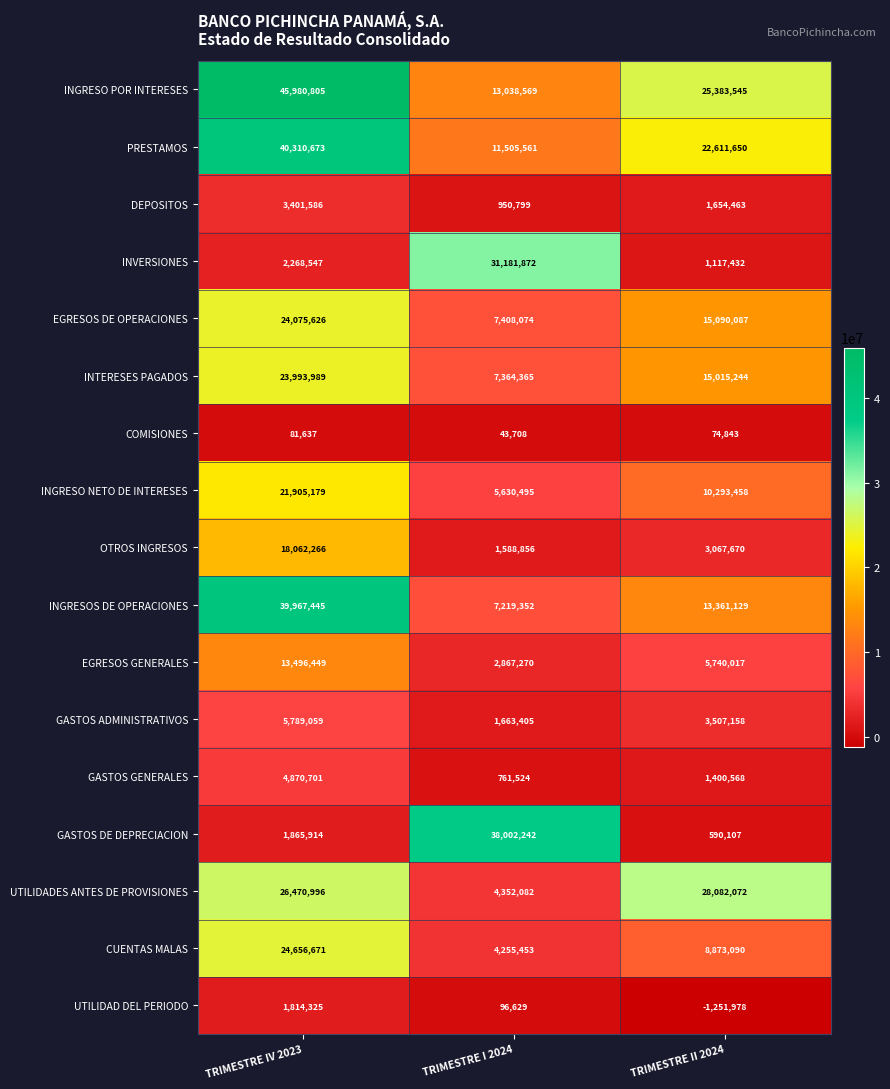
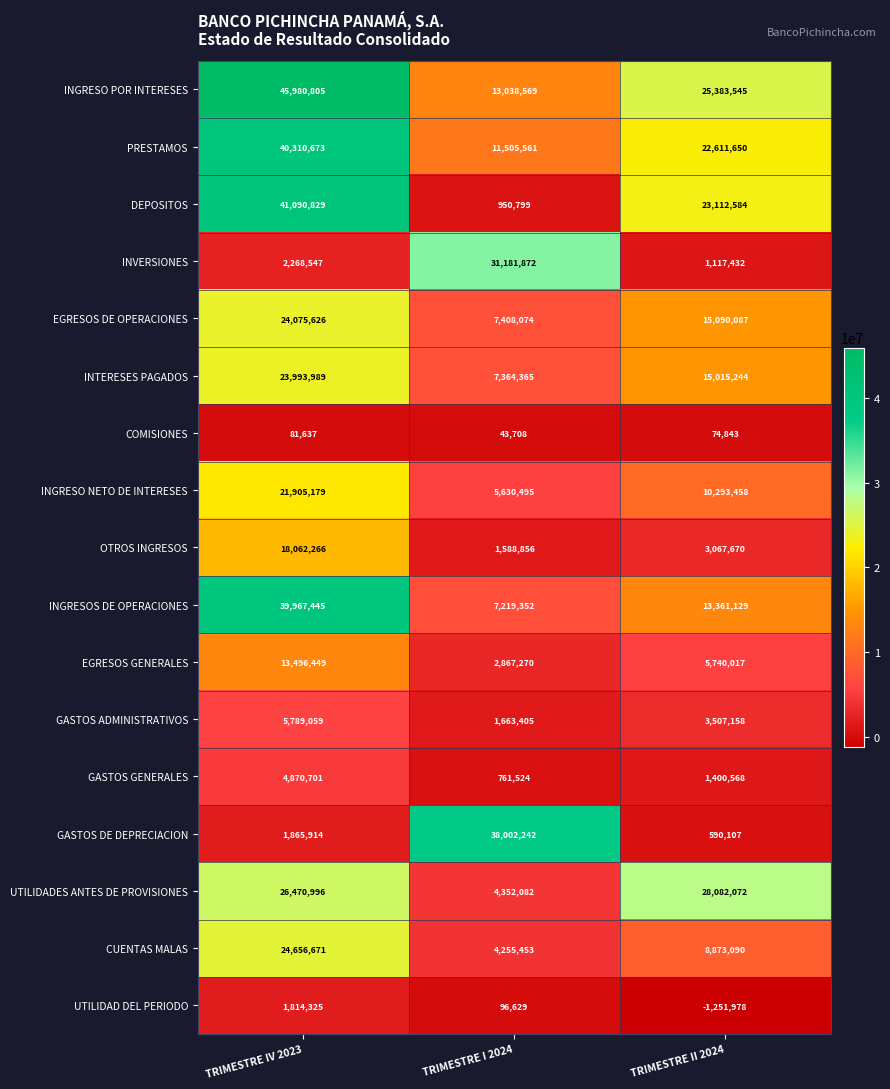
DEPOSITOS, TRIMESTRE IV 2023: 3,401,586 -> 41,090,829
DEPOSITOS, TRIMESTRE II 2024: 1,654,463 -> 23,112,584
